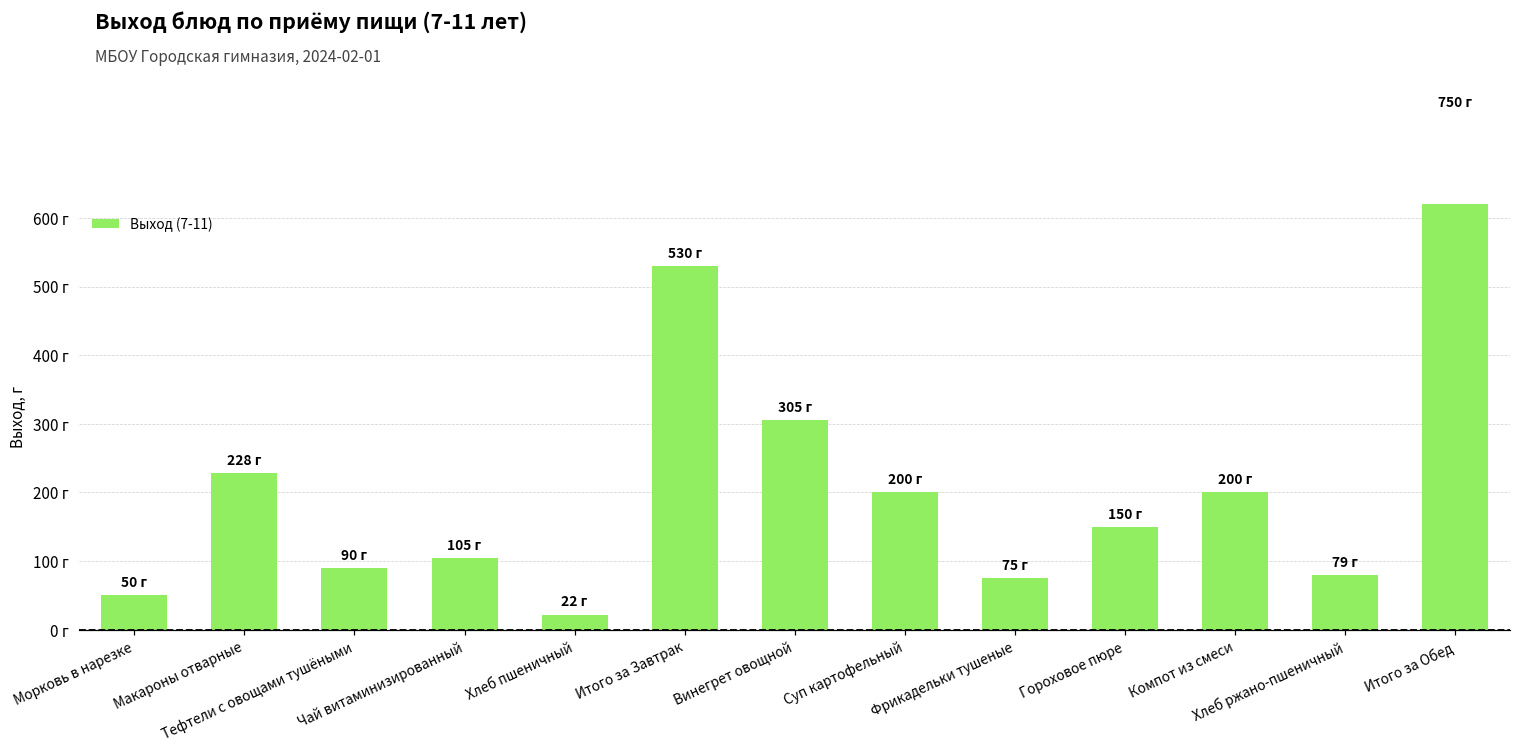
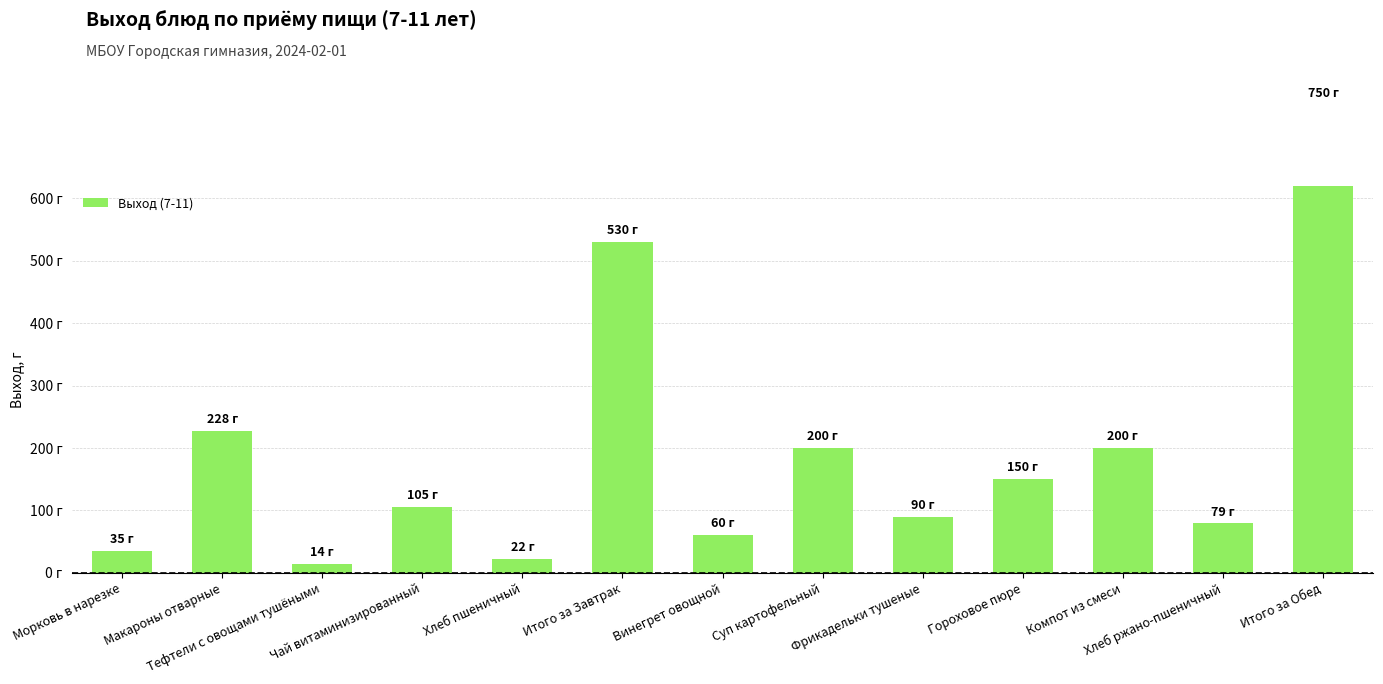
Морковь в нарезке: 50 -> 35
Тефтели с овощами тушёными: 90 -> 14
Винегрет овощной: 305 -> 60
Фрикадельки тушеные: 75 -> 90
